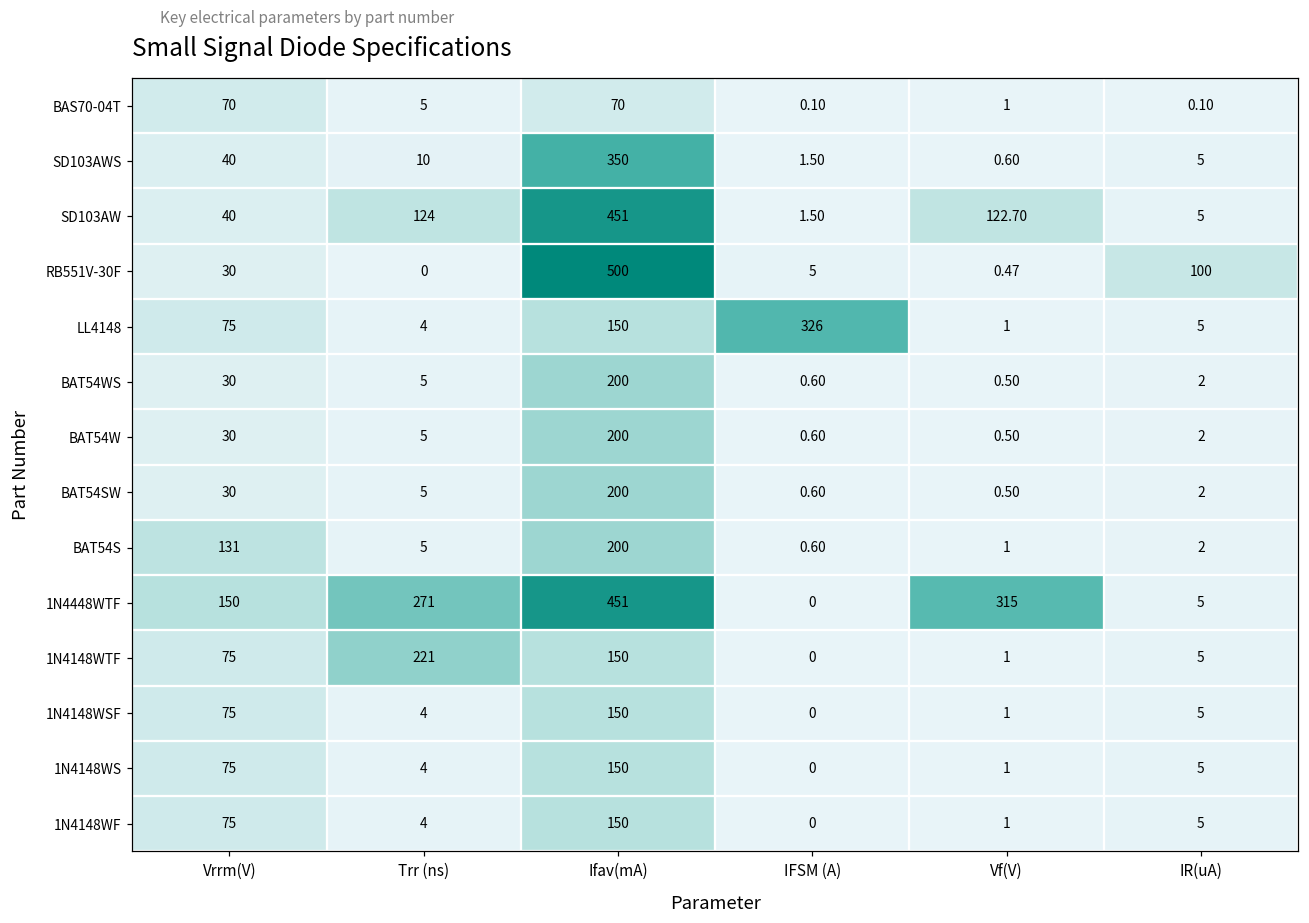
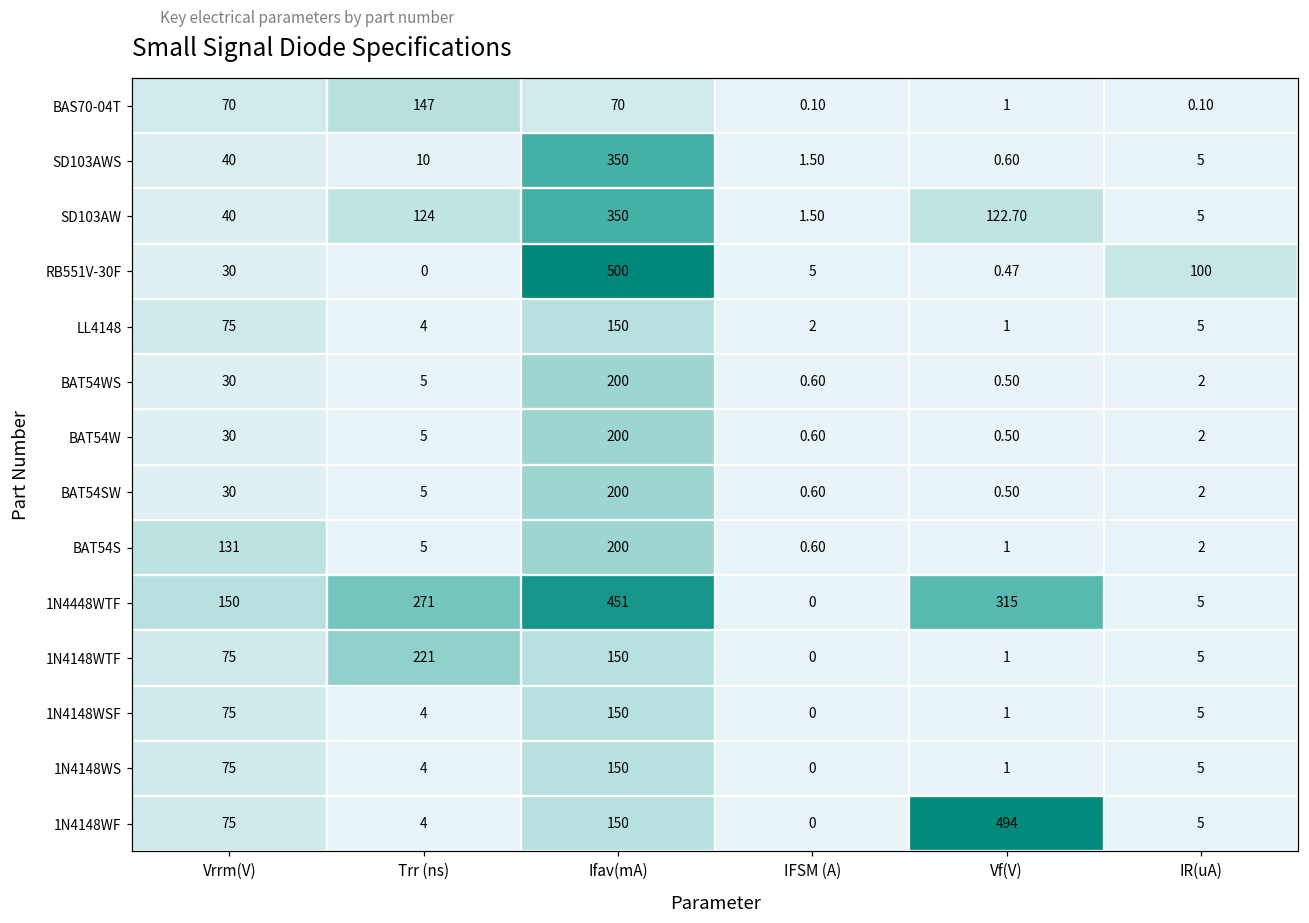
BAS70-04T, Trr (ns): 5 -> 147
SD103AW, Ifav(mA): 451 -> 350
LL4148, IFSM (A): 326 -> 2
1N4148WF, Vf(V): 1 -> 494
